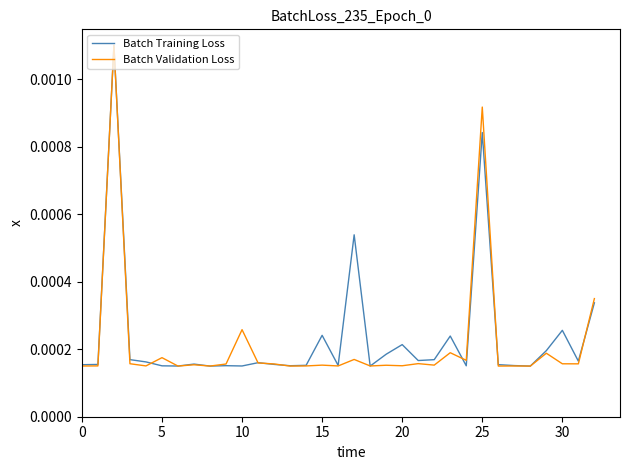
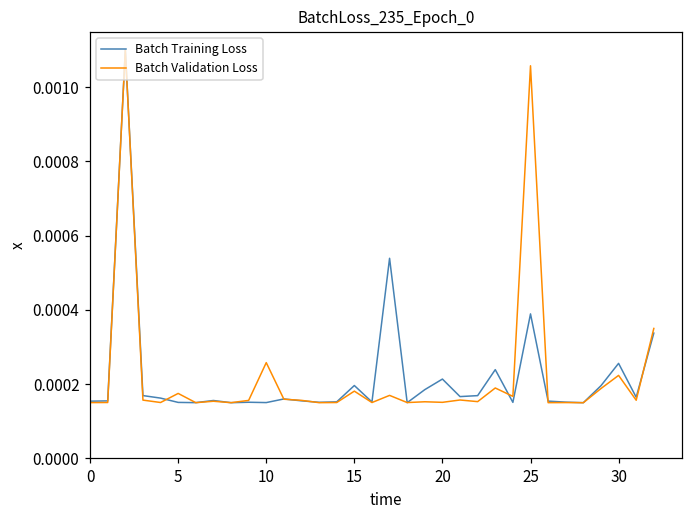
Batch Training Loss, 15: 0.00024 -> 0.00020
Batch Validation Loss, 15: 0.00015 -> 0.00018
Batch Training Loss, 25: 0.00084 -> 0.00039
Batch Validation Loss, 25: 0.00092 -> 0.00106
Batch Validation Loss, 30: 0.00016 -> 0.00022
